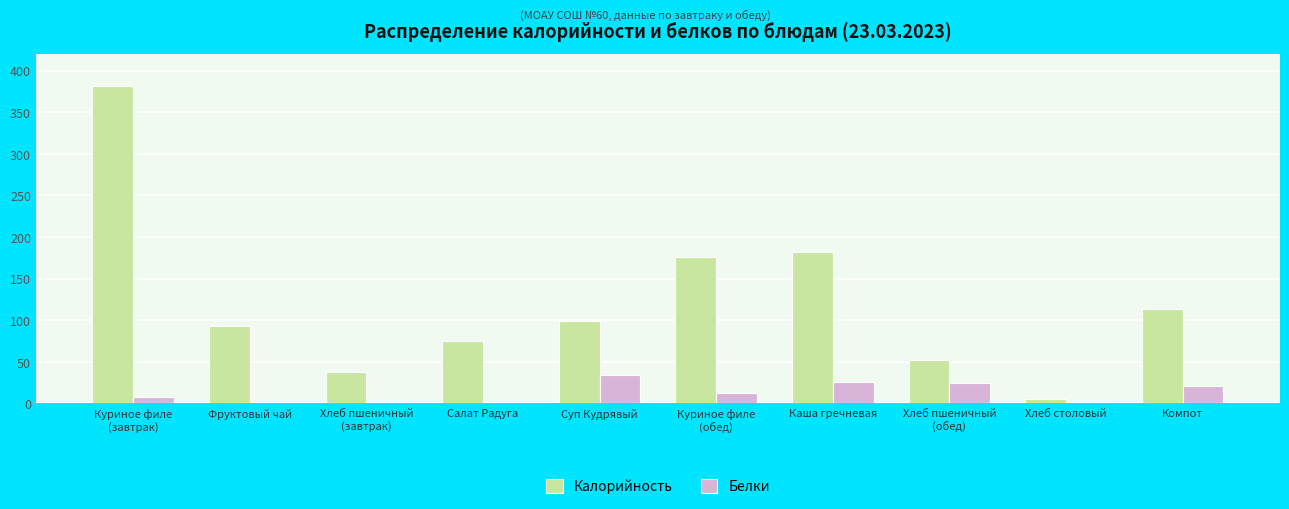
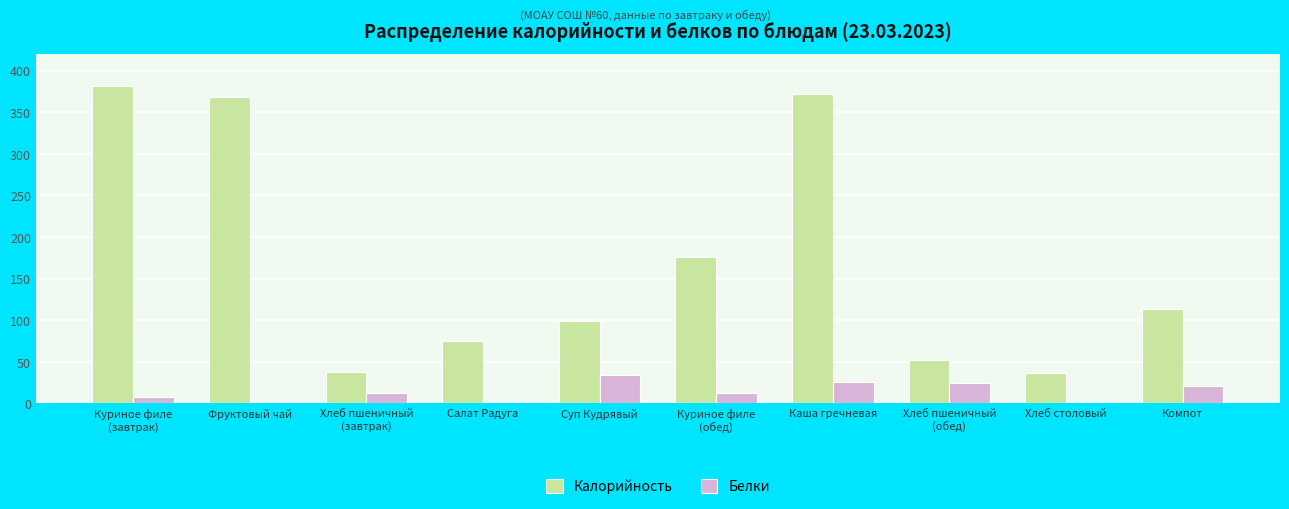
Калорийность, Фруктовый чай: 90 -> 370
Белки, Хлеб пшеничный (завтрак): 0 -> 10
Калорийность, Каша гречневая: 180 -> 370
Калорийность, Хлеб столовый: 10 -> 40
